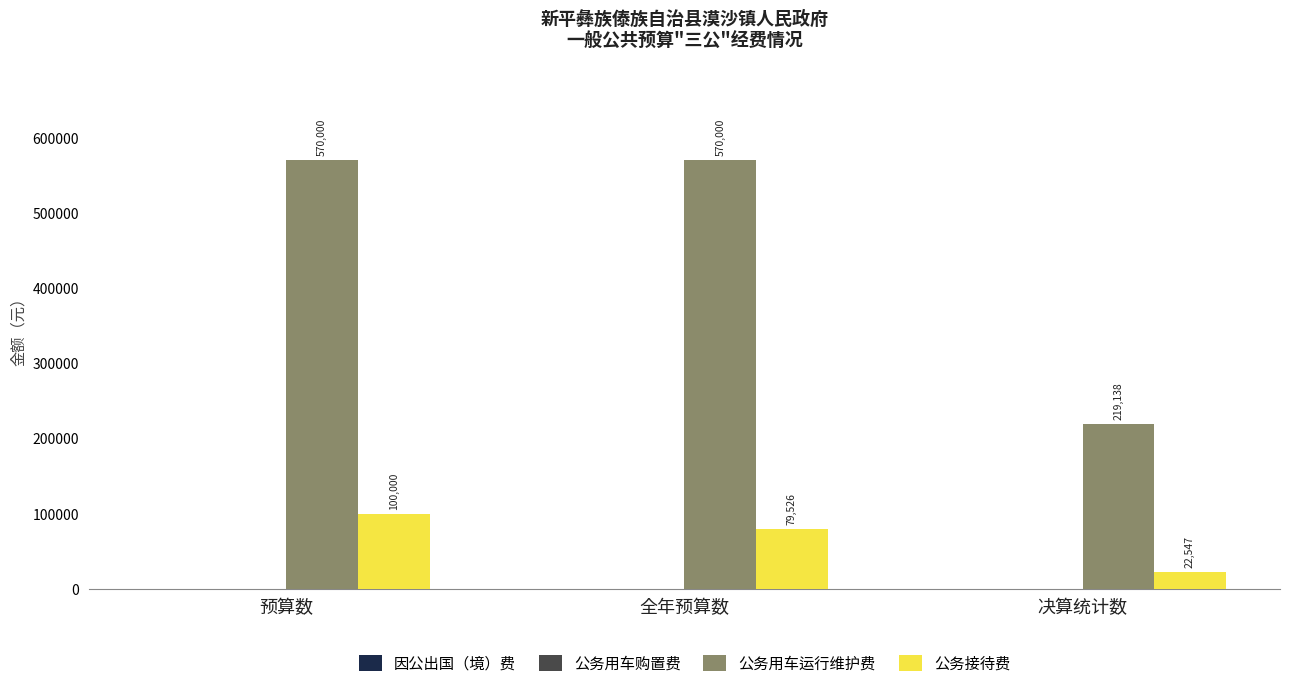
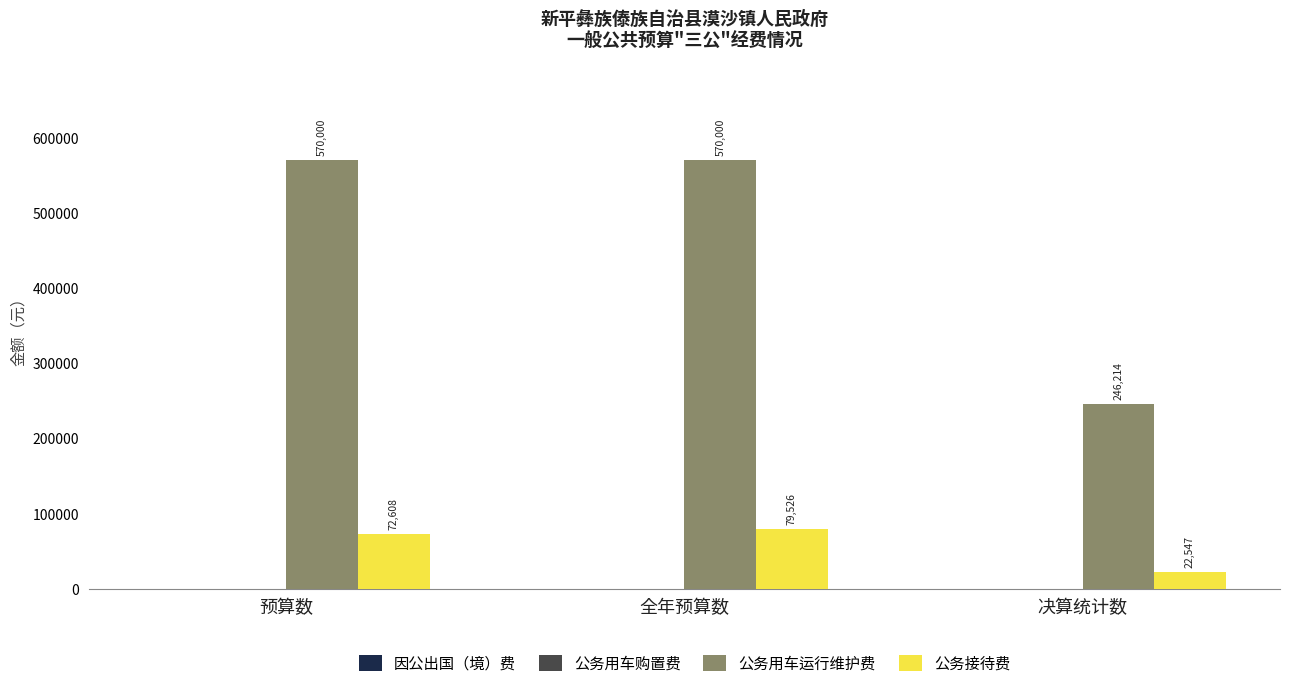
公务接待费, 预算数: 100,000 -> 72,608
公务用车运行维护费, 决算统计数: 219,138 -> 246,214
